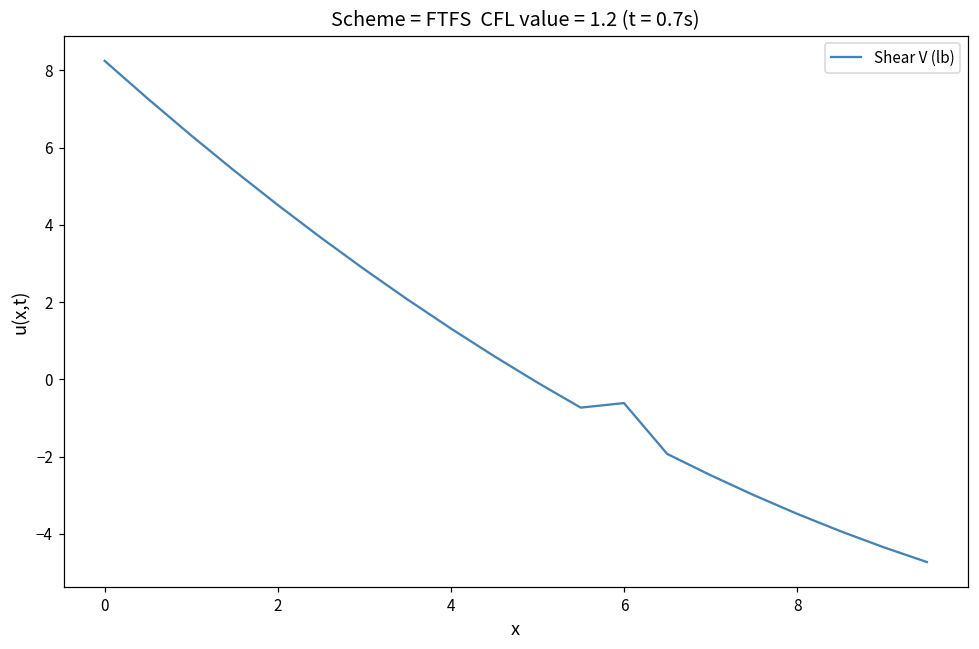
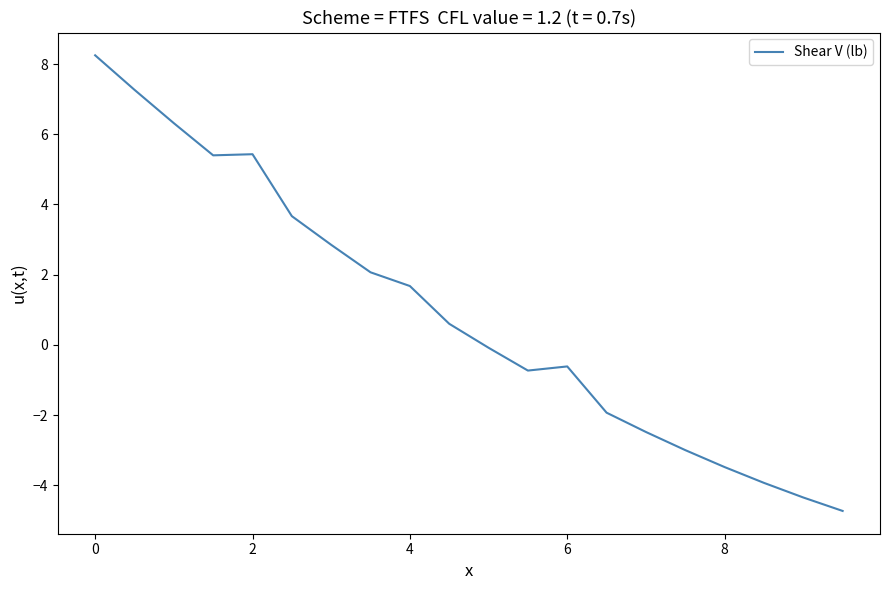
2: 4.5 -> 5.4
4: 1.3 -> 1.7
